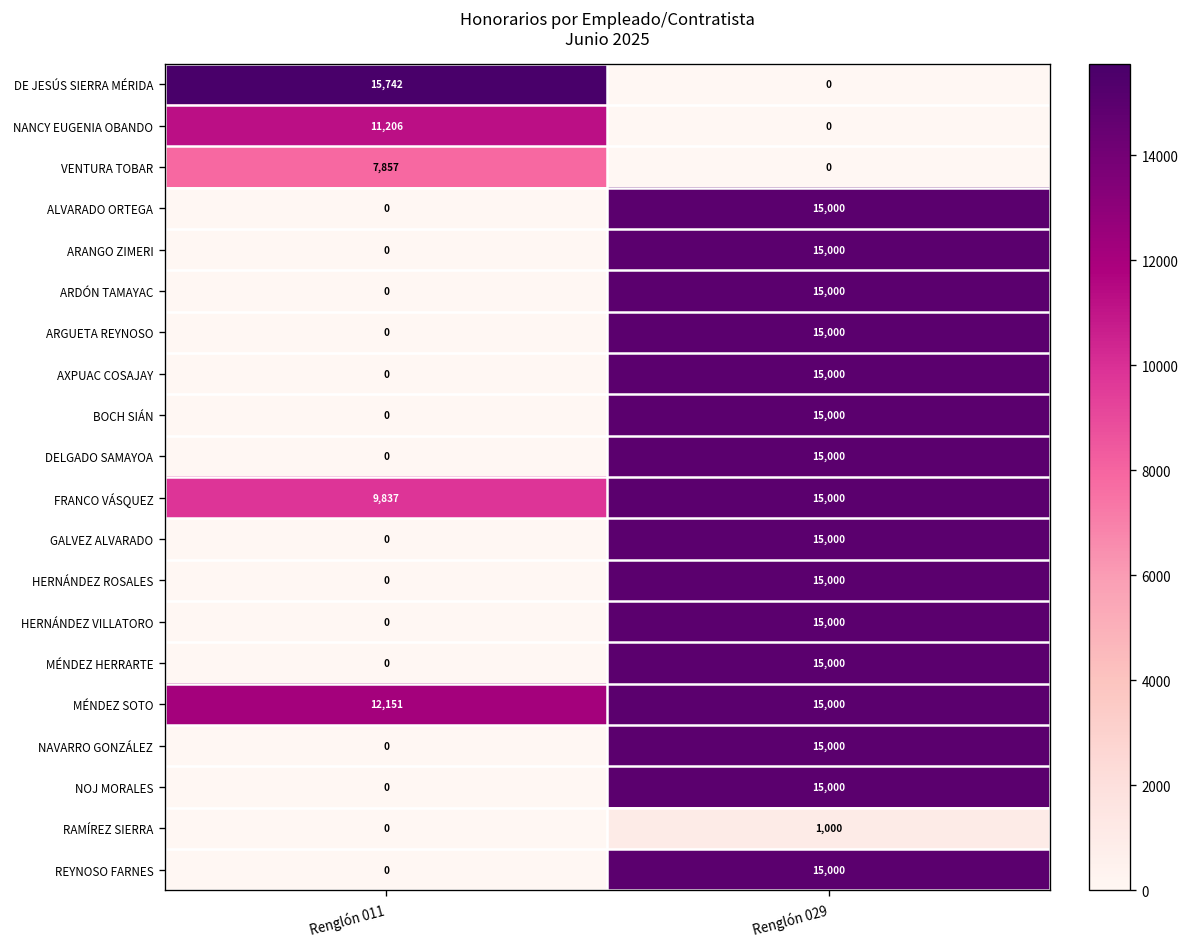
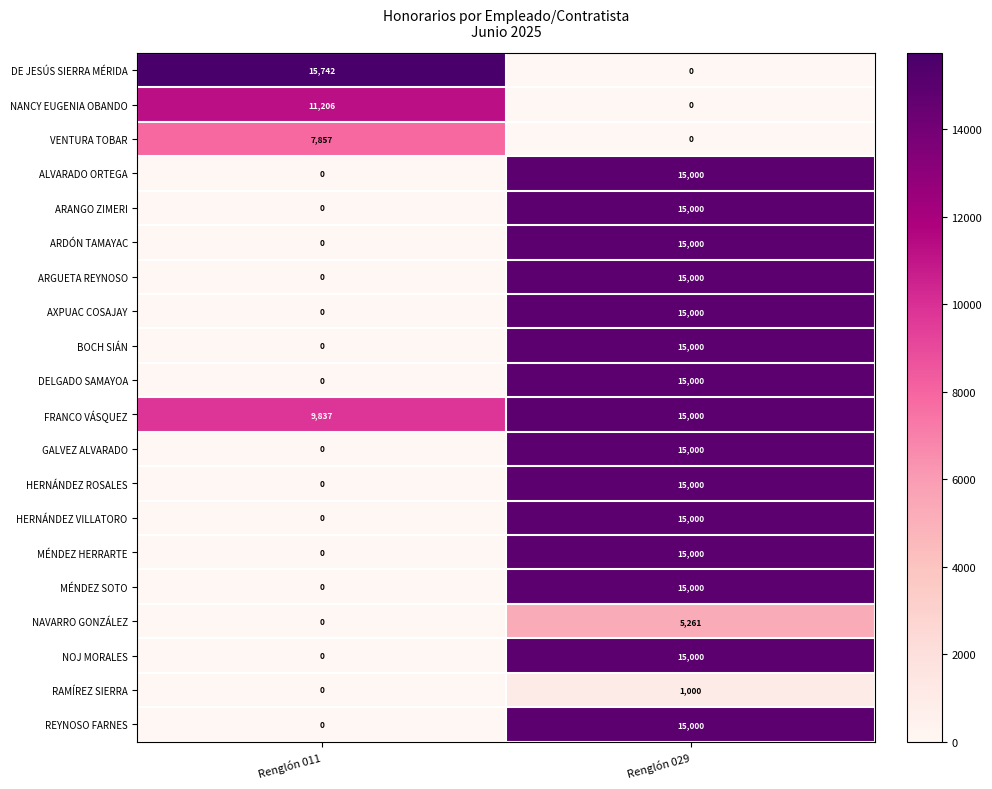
MÉNDEZ SOTO, Renglón 011: 12,151 -> 0
NAVARRO GONZÁLEZ, Renglón 029: 15,000 -> 5,261
